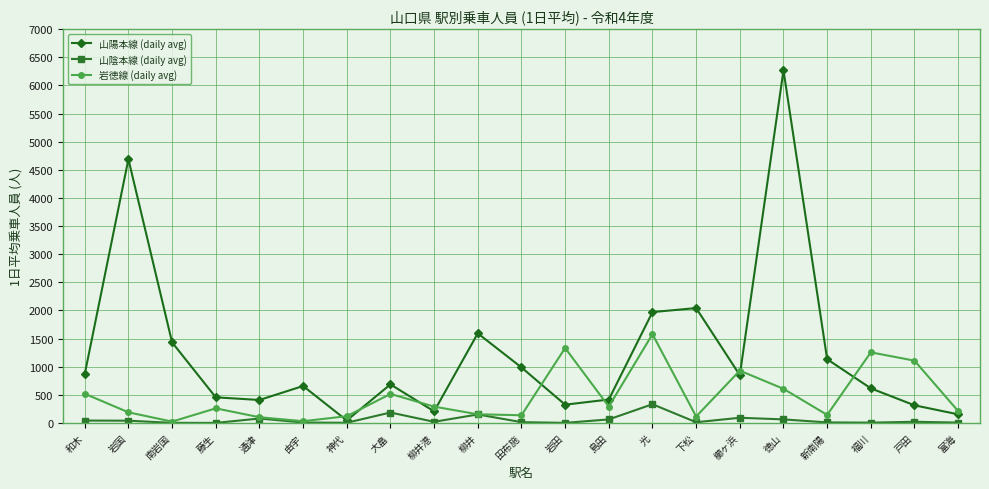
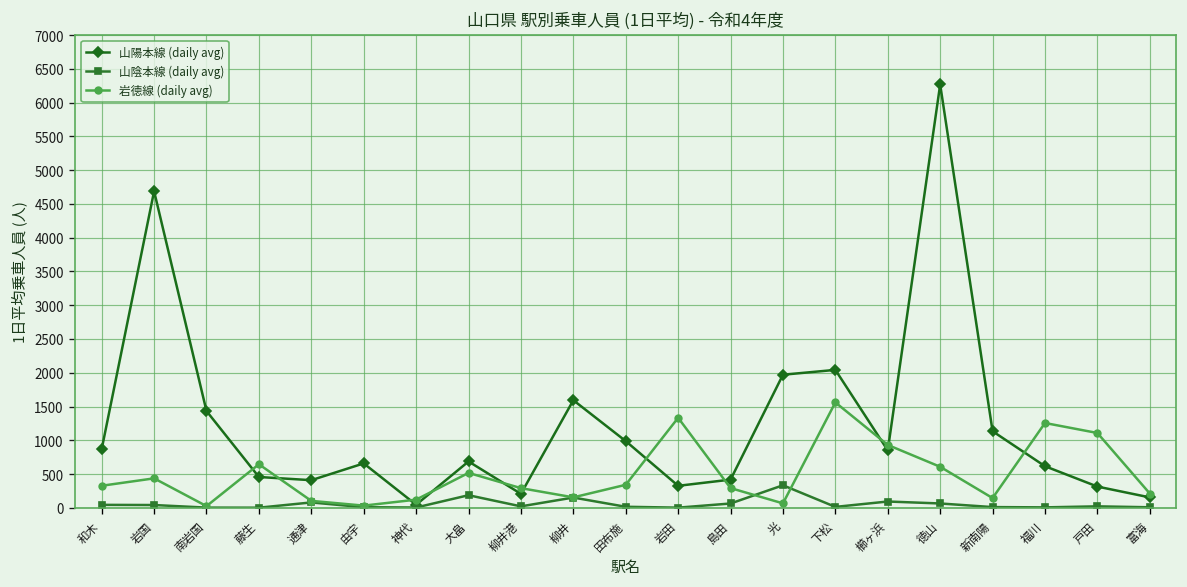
岩徳線 (daily avg), 和木: 500 -> 300
岩徳線 (daily avg), 岩国: 200 -> 400
岩徳線 (daily avg), 藤生: 300 -> 600
岩徳線 (daily avg), 田布施: 100 -> 300
岩徳線 (daily avg), 光: 1600 -> 100
岩徳線 (daily avg), 下松: 100 -> 1600
